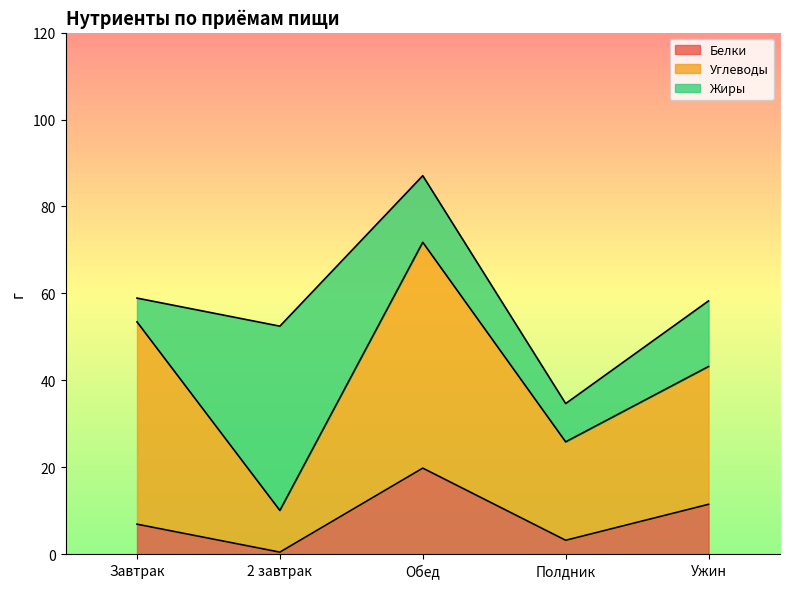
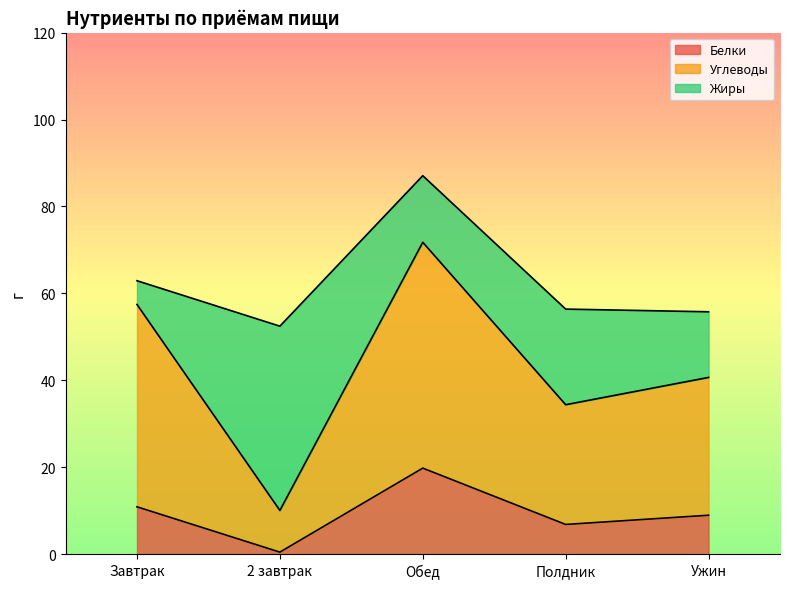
Белки, Завтрак: 7 -> 11
Белки, Полдник: 3 -> 7
Углеводы, Полдник: 23 -> 28
Жиры, Полдник: 9 -> 22
Белки, Ужин: 11 -> 9
